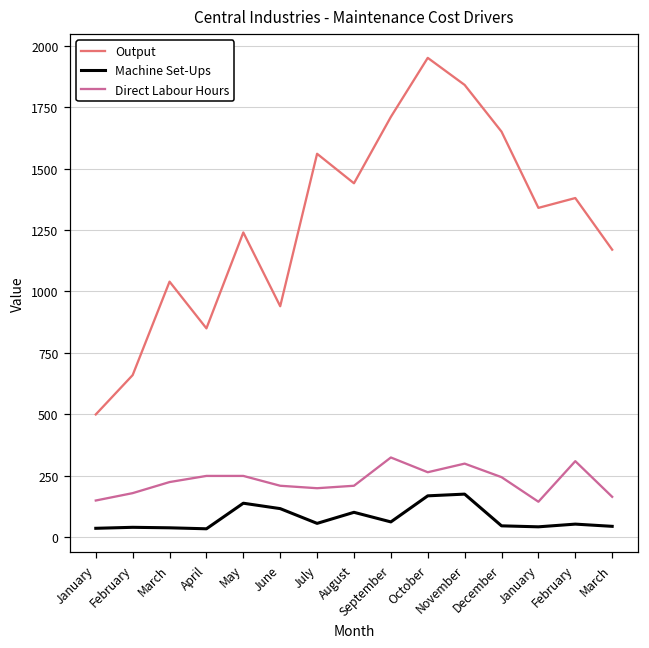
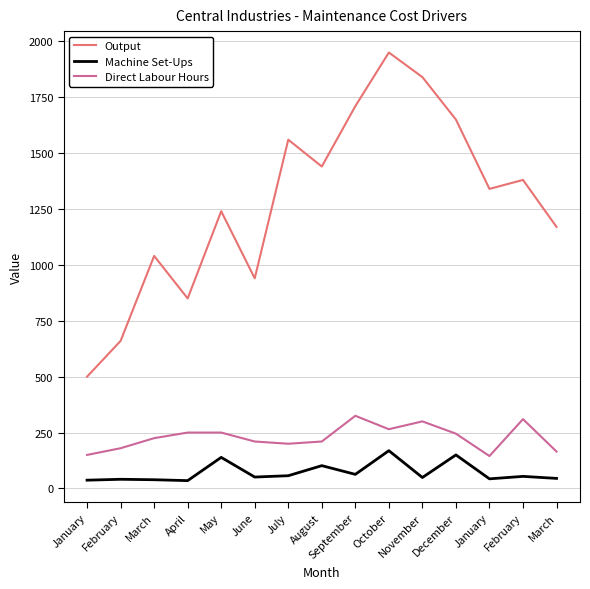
Machine Set-Ups, June: 120 -> 50
Machine Set-Ups, November: 180 -> 50
Machine Set-Ups, December: 50 -> 150
